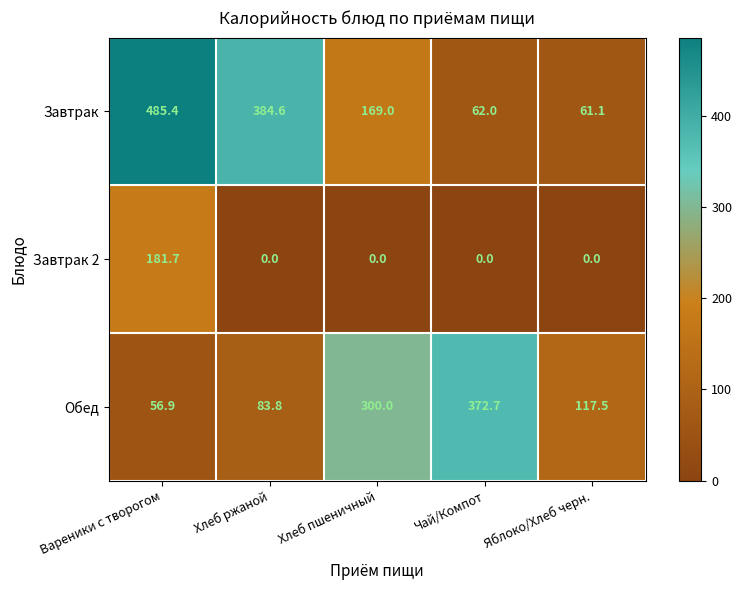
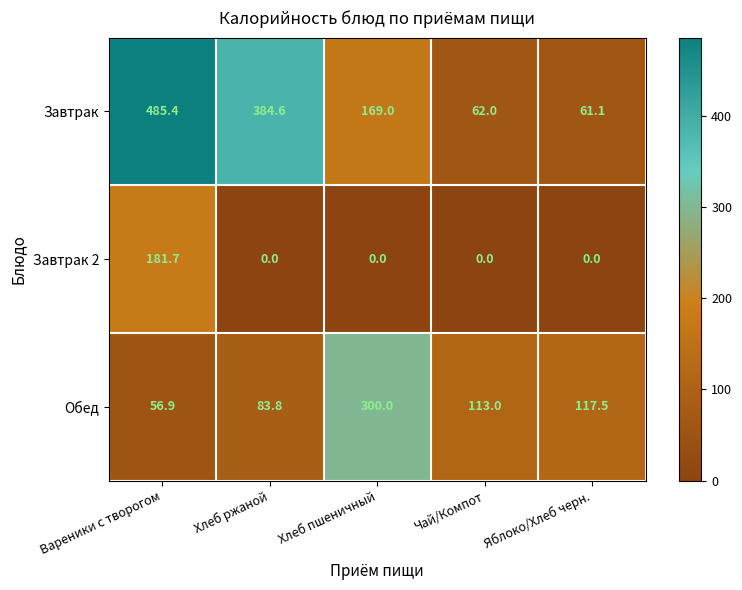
Обед, Чай/Компот: 372.7 -> 113.0
